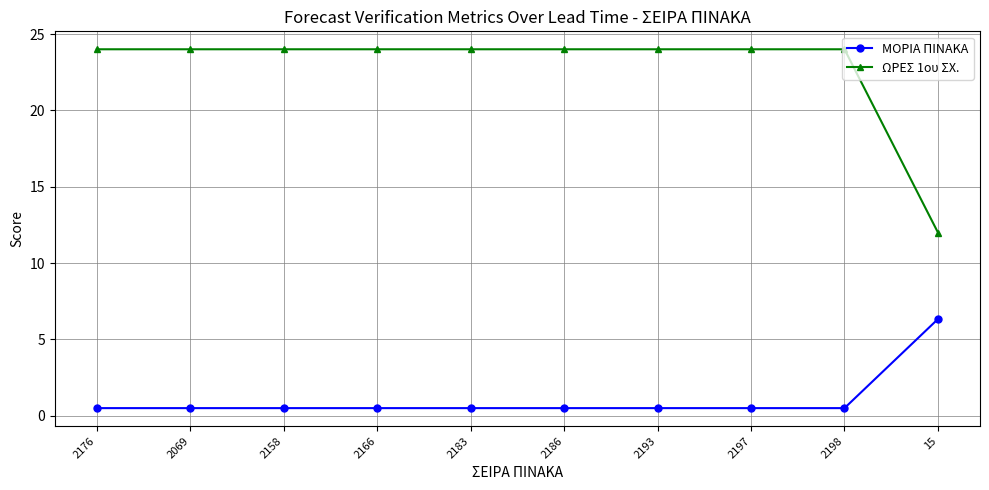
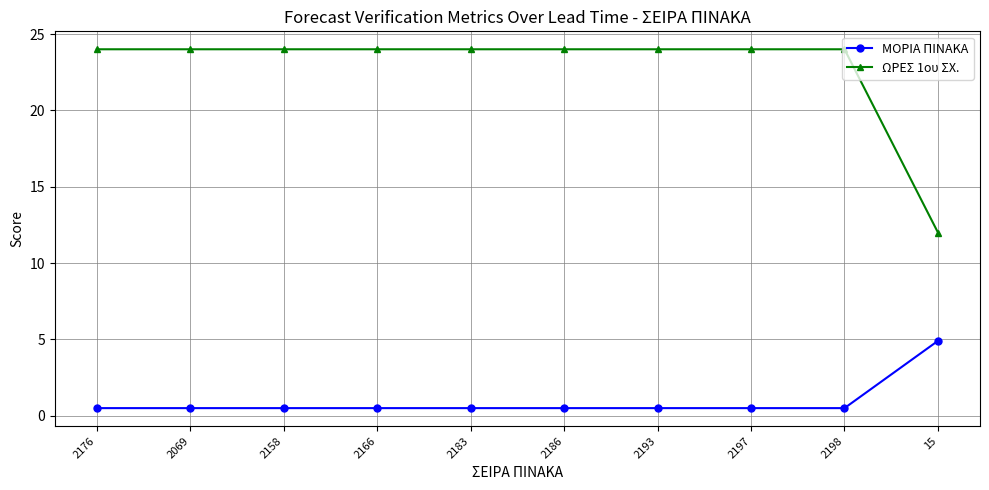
ΜΟΡΙΑ ΠΙΝΑΚΑ, 15: 6.3 -> 4.9
